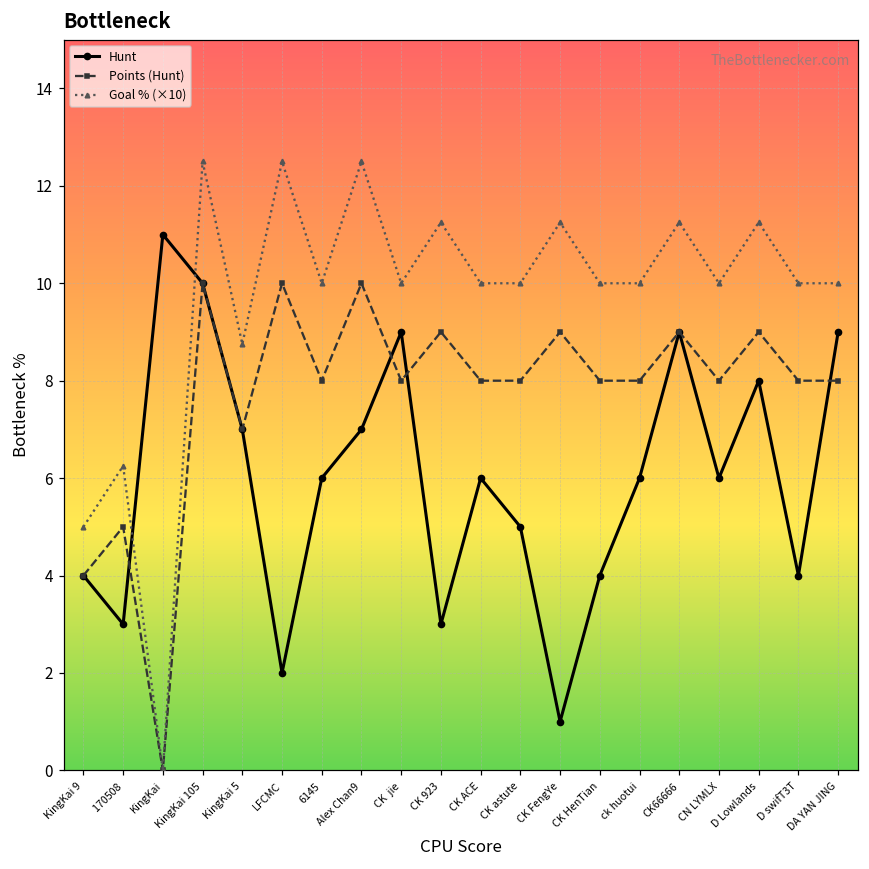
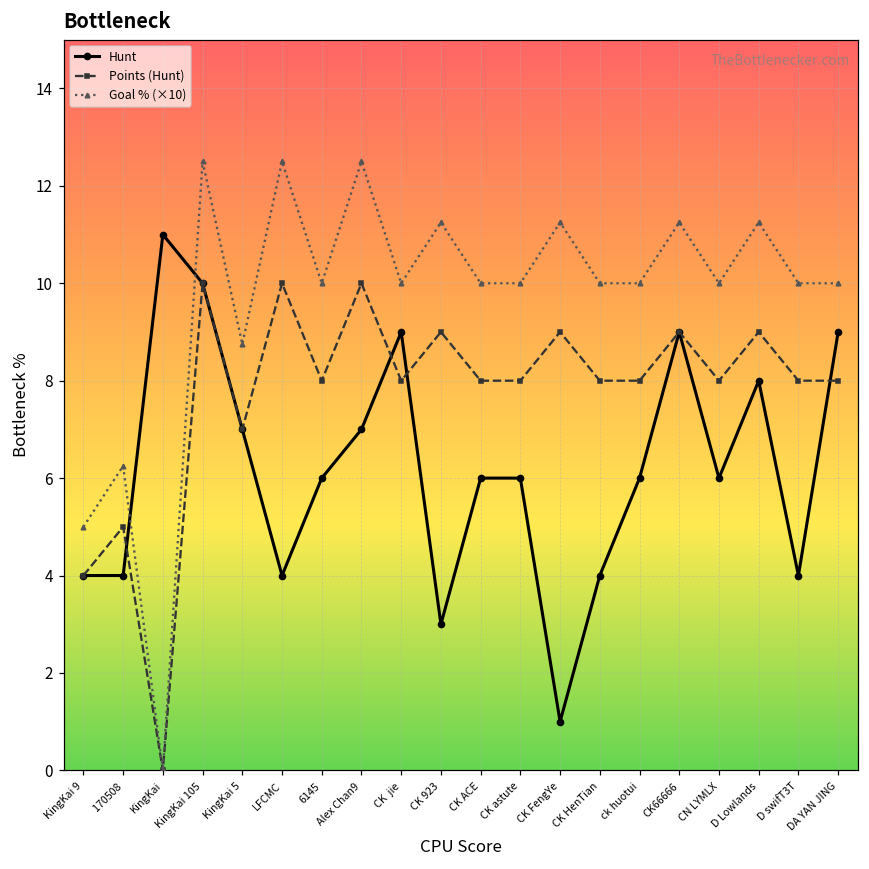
Hunt, 170508: 3 -> 4
Hunt, LFCMC: 2 -> 4
Hunt, CK astute: 5 -> 6
